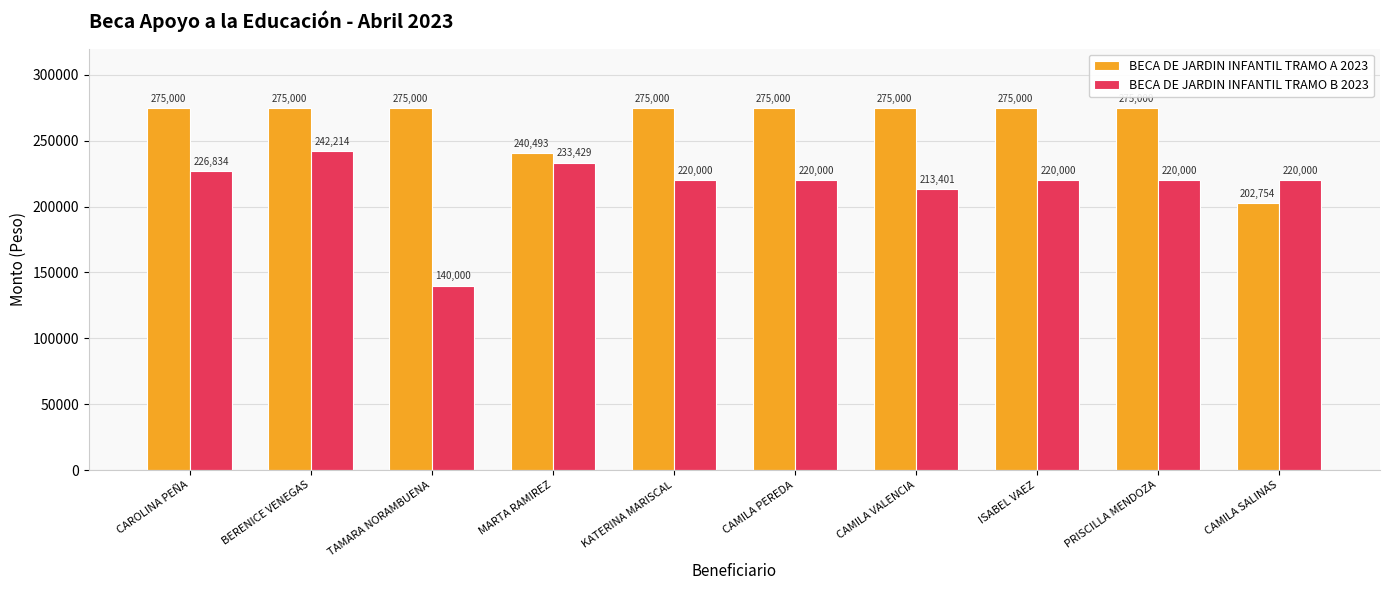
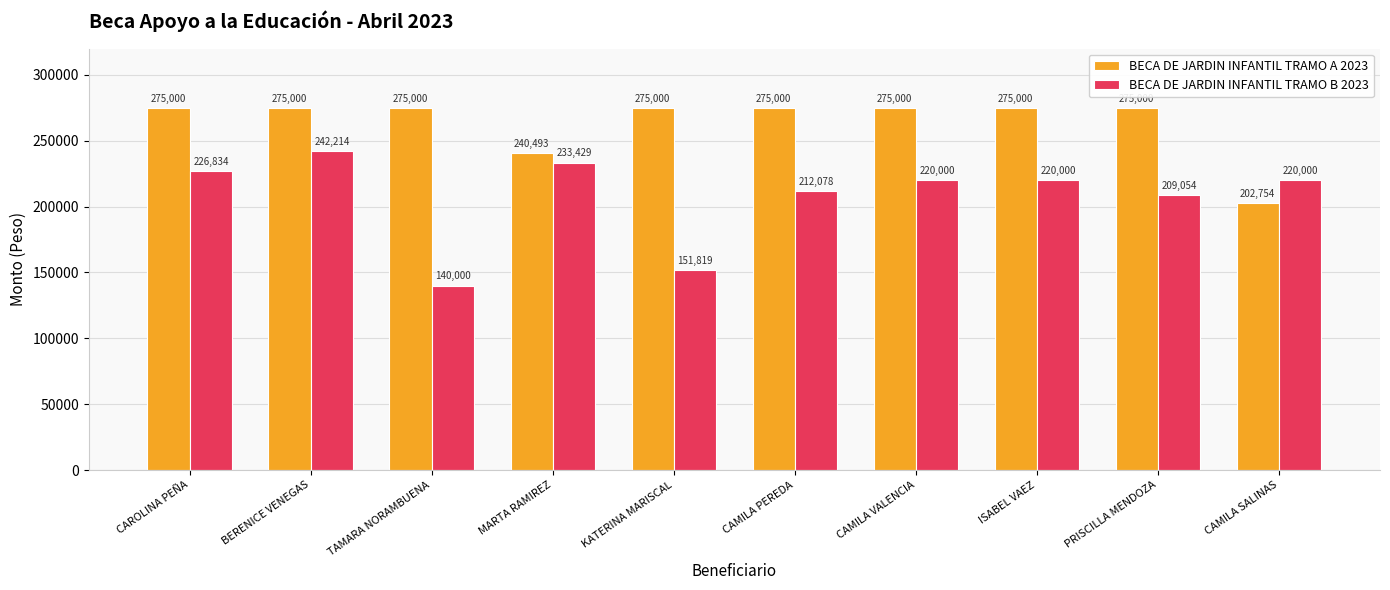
BECA DE JARDIN INFANTIL TRAMO B 2023, KATERINA MARISCAL: 220,000 -> 151,819
BECA DE JARDIN INFANTIL TRAMO B 2023, CAMILA PEREDA: 220,000 -> 212,078
BECA DE JARDIN INFANTIL TRAMO B 2023, CAMILA VALENCIA: 213,401 -> 220,000
BECA DE JARDIN INFANTIL TRAMO B 2023, PRISCILLA MENDOZA: 220,000 -> 209,054
